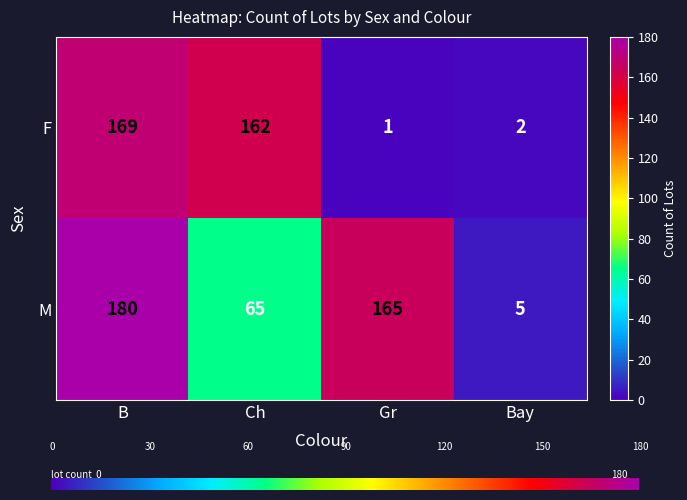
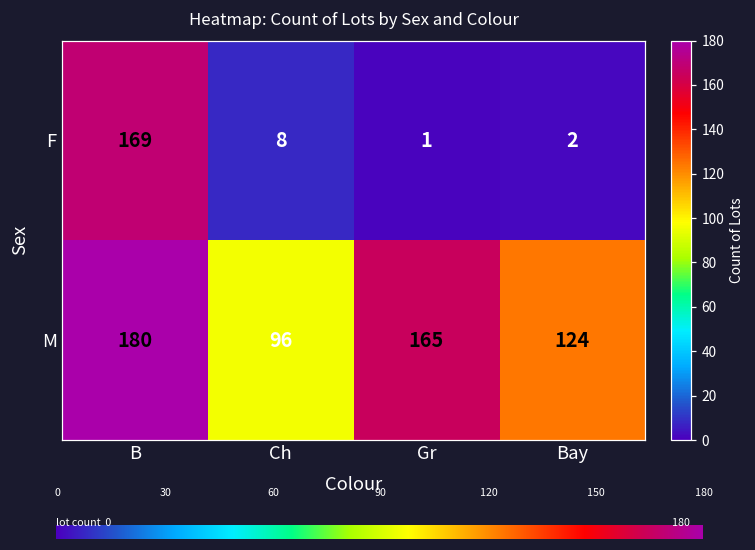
F, Ch: 162 -> 8
M, Ch: 65 -> 96
M, Bay: 5 -> 124
